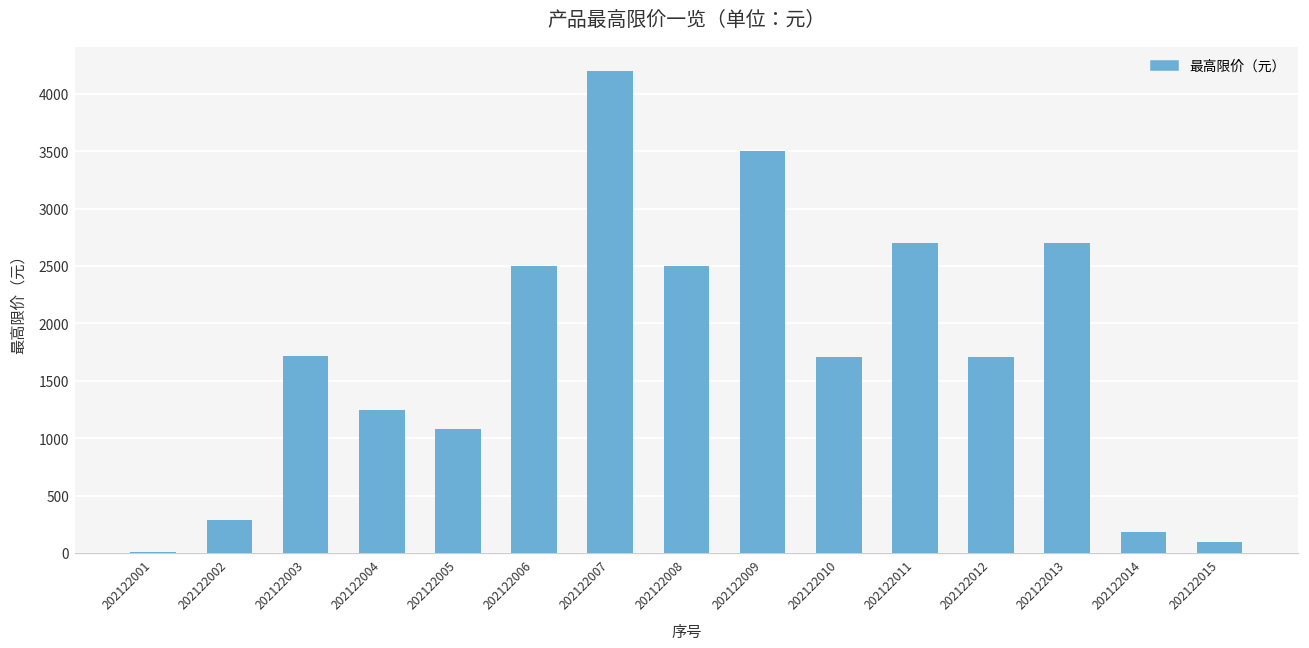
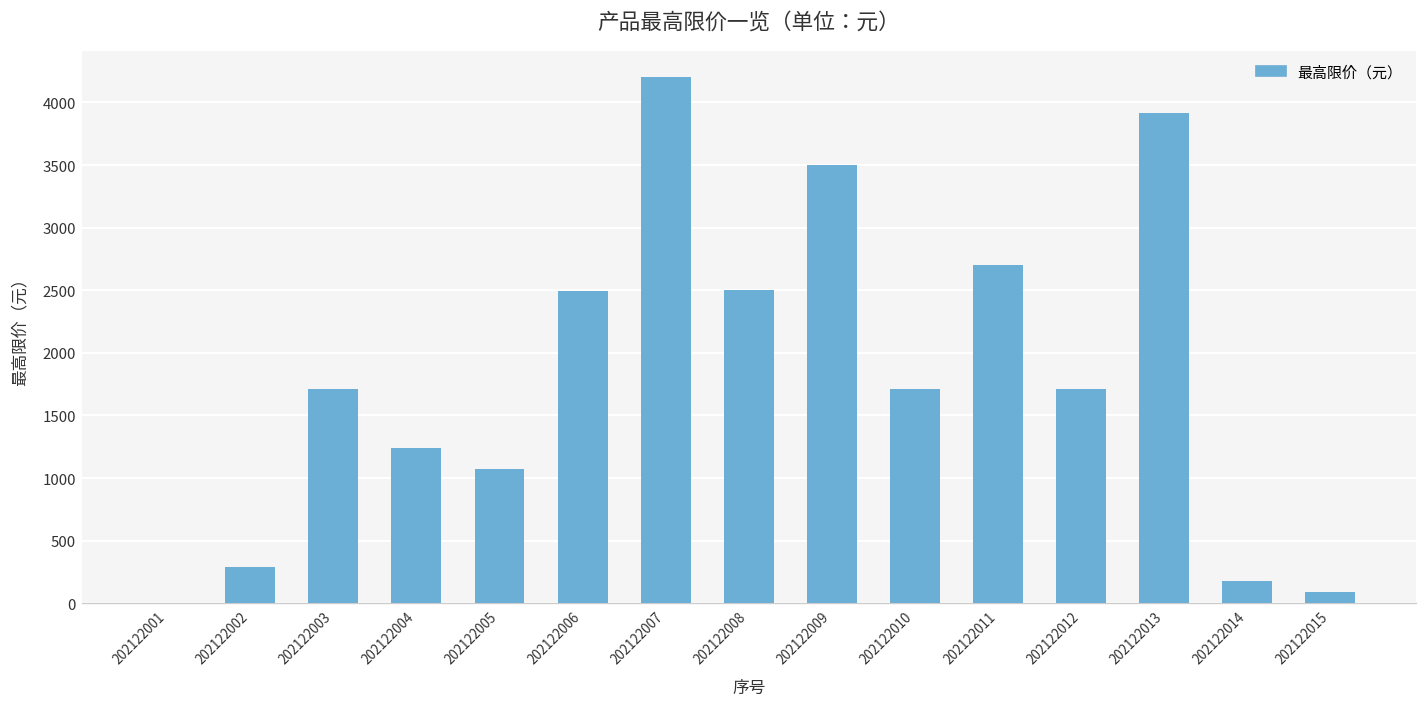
202122013: 2700 -> 3920
